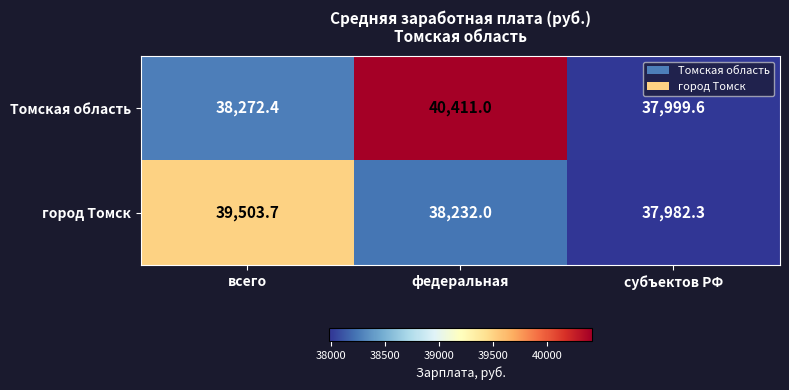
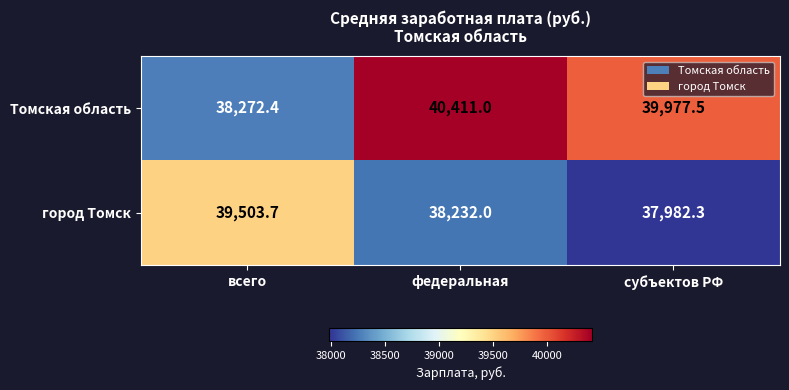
Томская область, субъектов РФ: 37,999.6 -> 39,977.5
